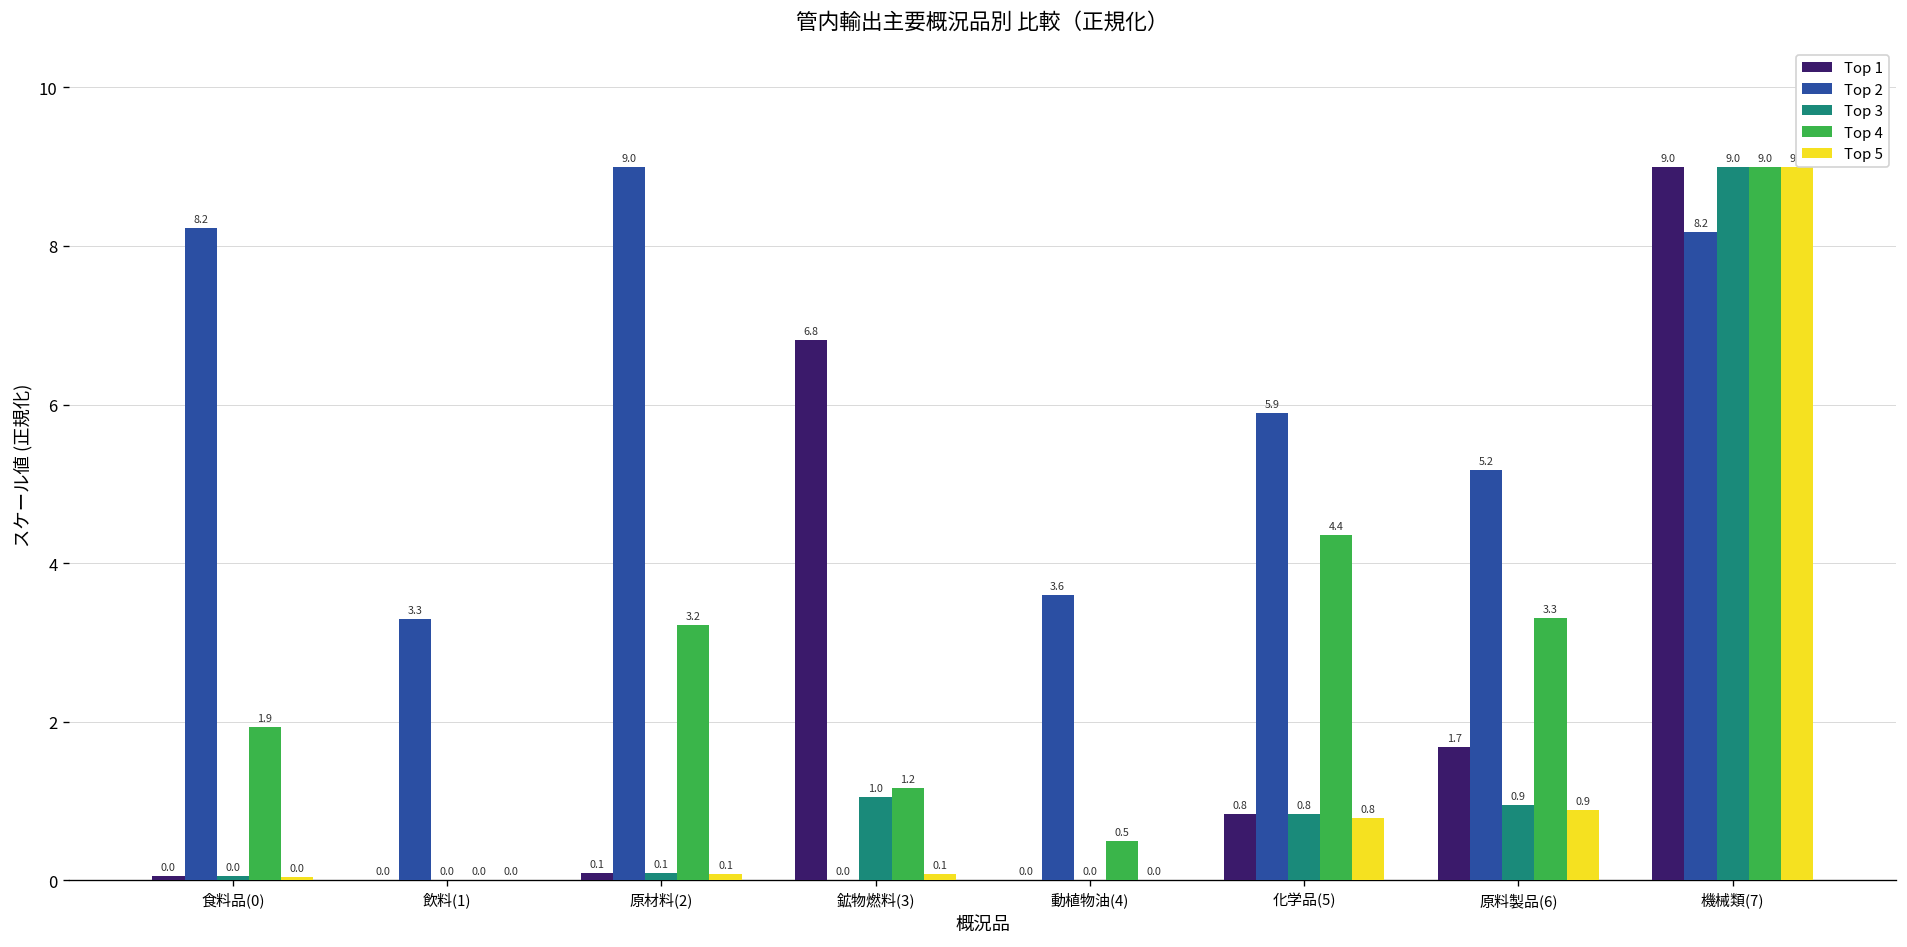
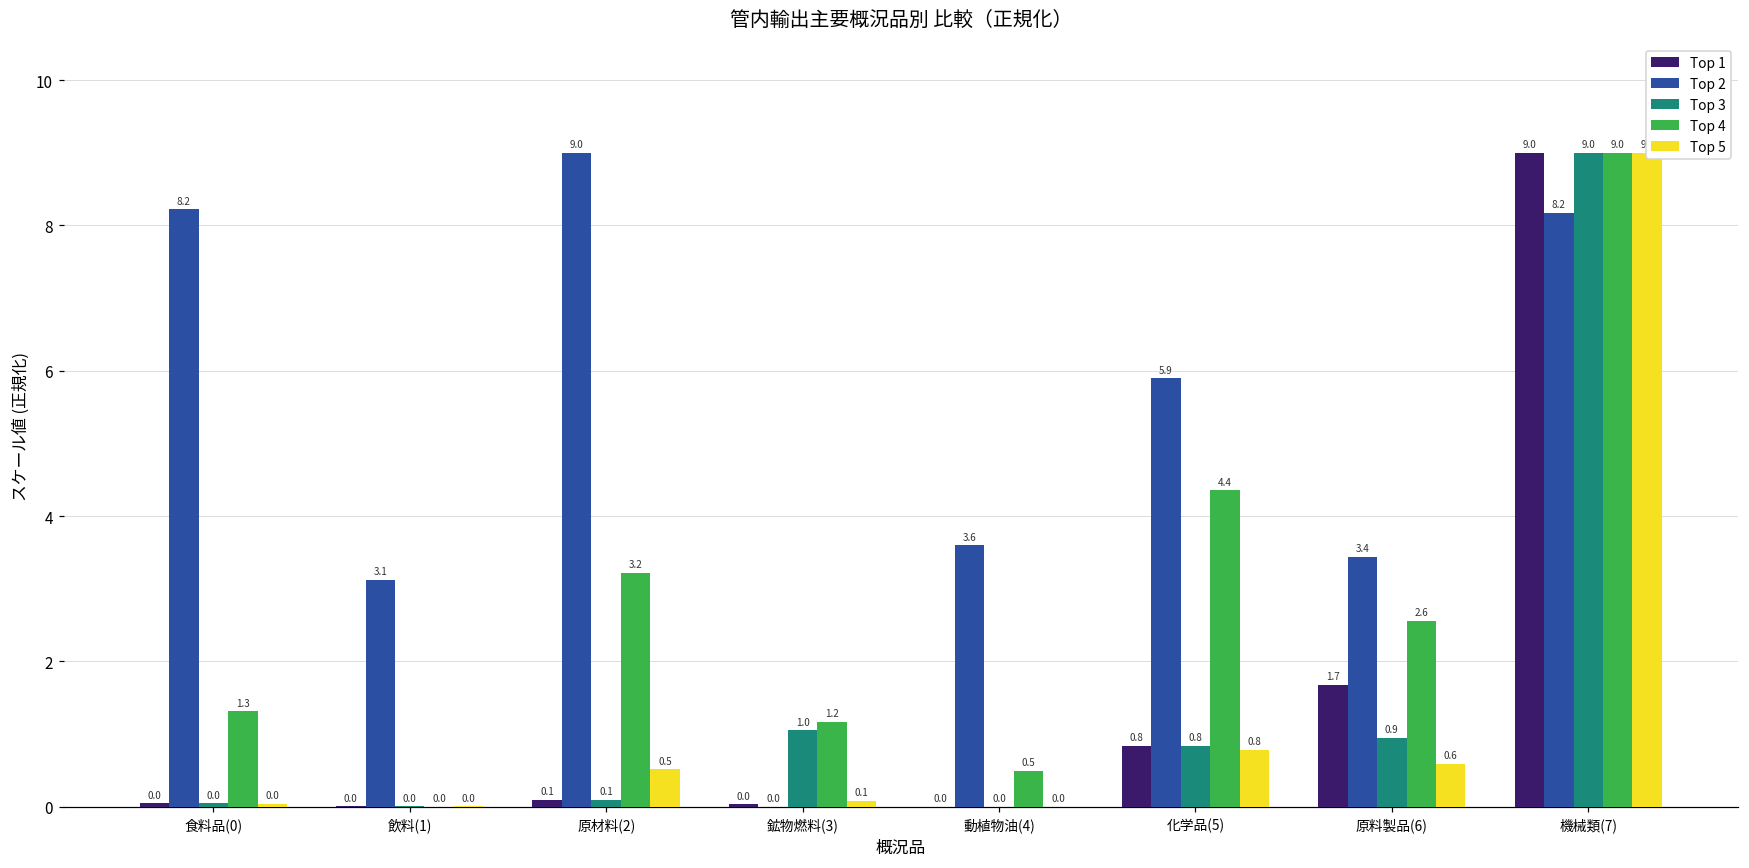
Top 4, 食料品(0): 1.9 -> 1.3
Top 2, 飲料(1): 3.3 -> 3.1
Top 5, 原材料(2): 0.1 -> 0.5
Top 1, 鉱物燃料(3): 6.8 -> 0.0
Top 2, 原料製品(6): 5.2 -> 3.4
Top 4, 原料製品(6): 3.3 -> 2.6
Top 5, 原料製品(6): 0.9 -> 0.6
